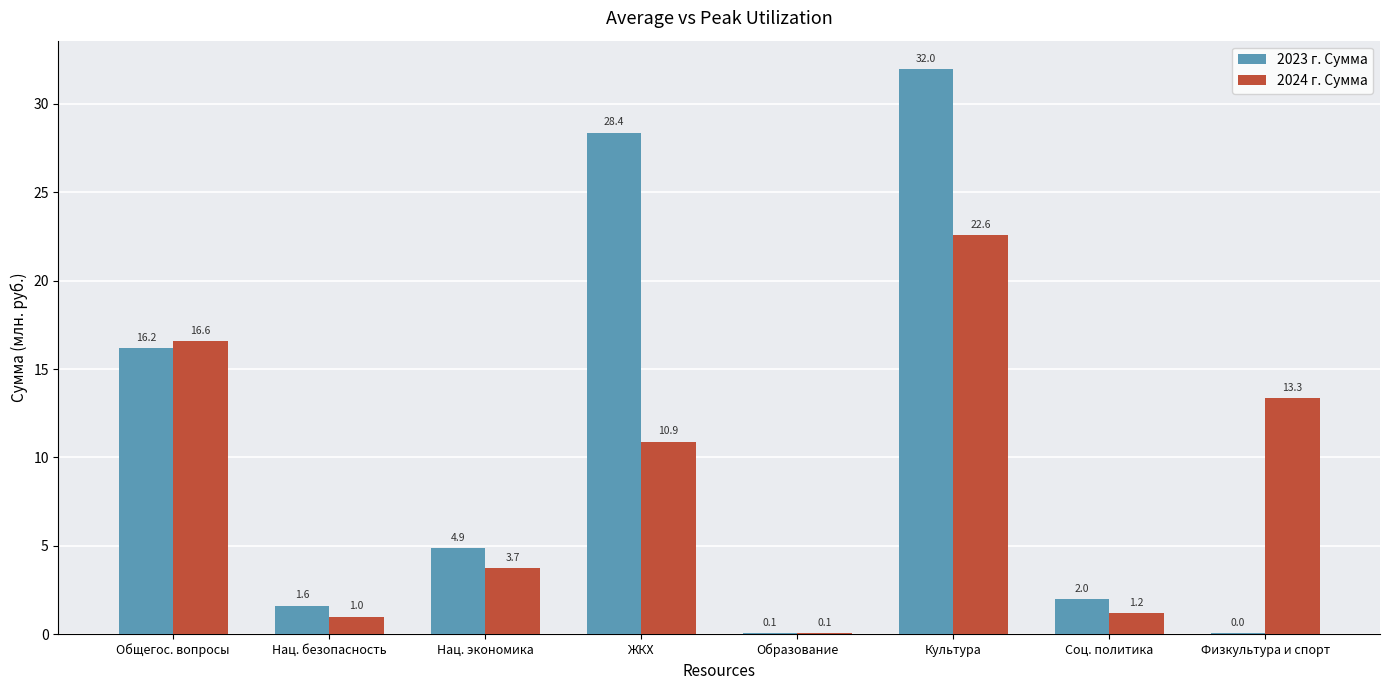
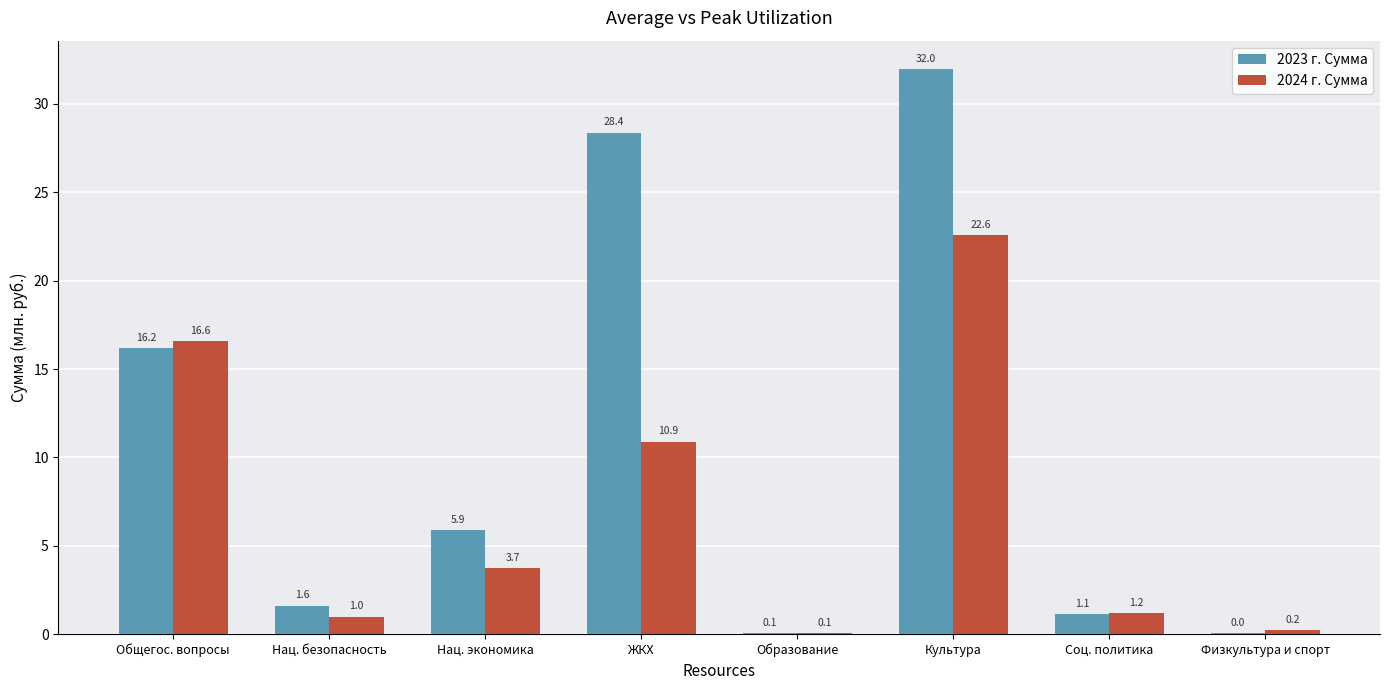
2023 г. Сумма, Нац. экономика: 4.9 -> 5.9
2023 г. Сумма, Соц. политика: 2.0 -> 1.1
2024 г. Сумма, Физкультура и спорт: 13.3 -> 0.2
